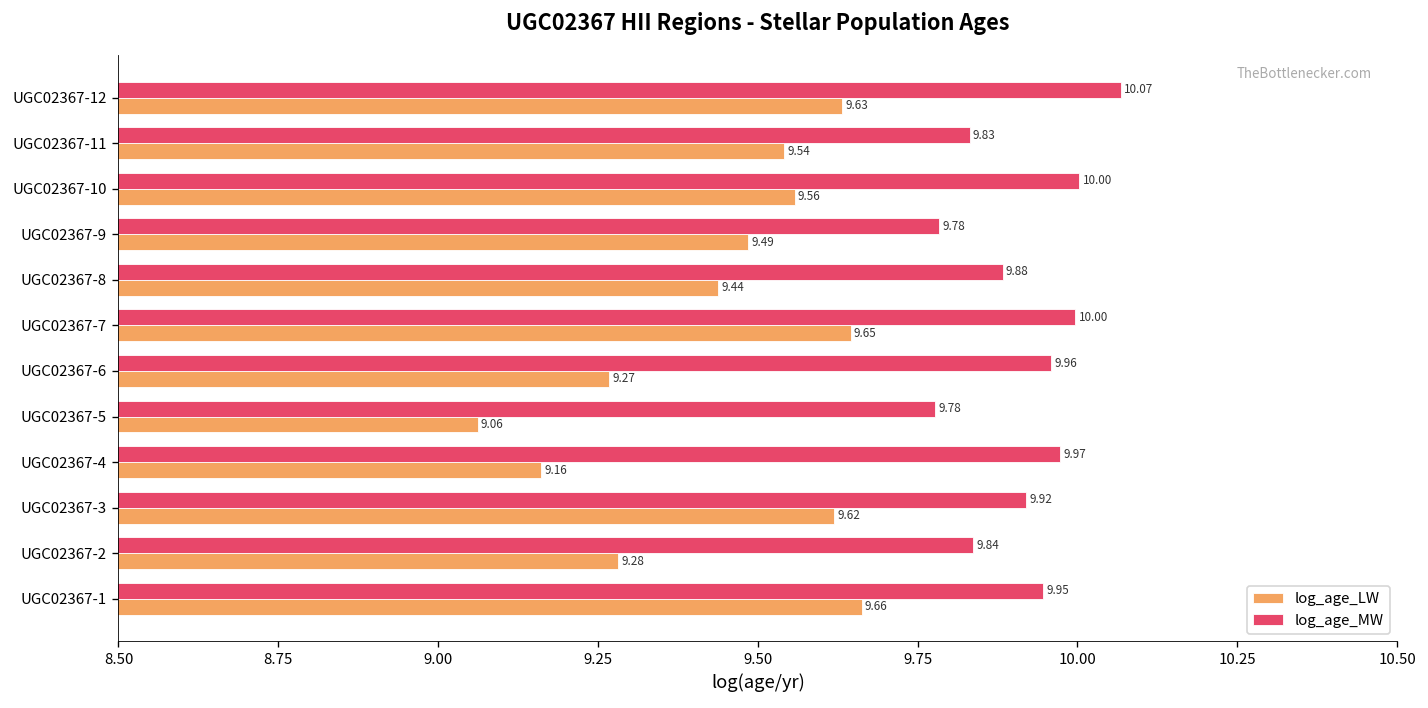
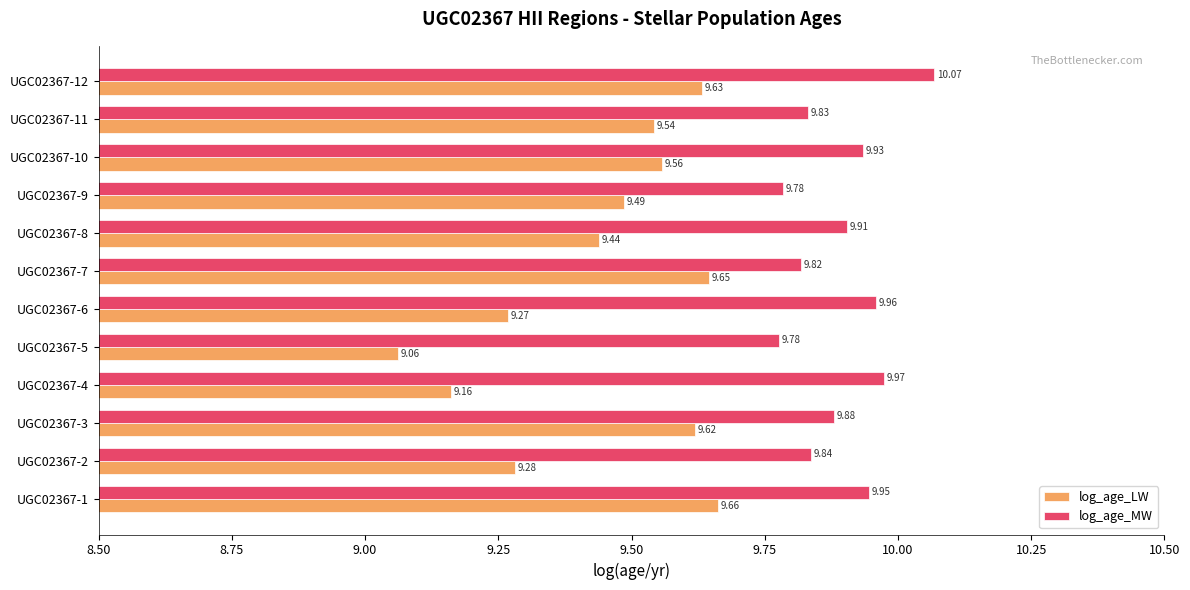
log_age_MW, UGC02367-10: 10.00 -> 9.93
log_age_MW, UGC02367-8: 9.88 -> 9.91
log_age_MW, UGC02367-7: 10.00 -> 9.82
log_age_MW, UGC02367-3: 9.92 -> 9.88
